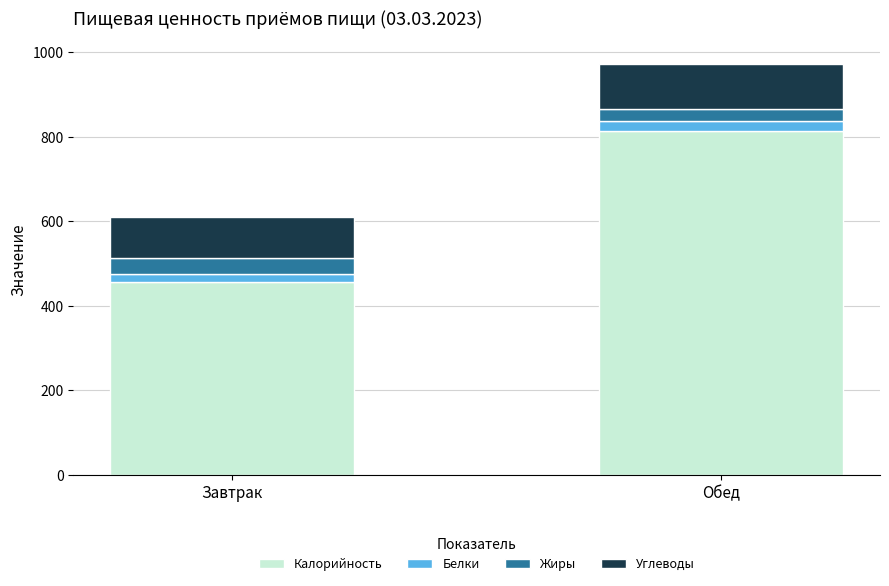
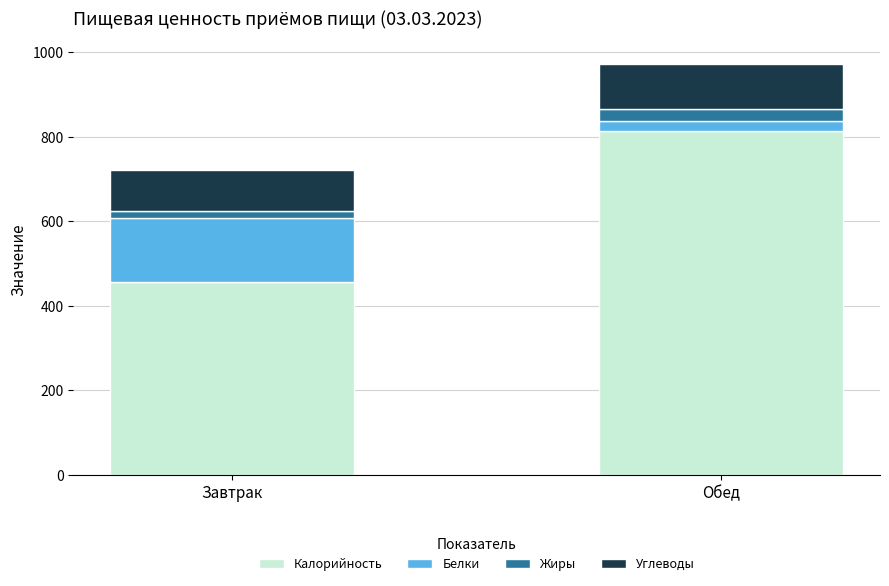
Белки, Завтрак: 20 -> 150
Жиры, Завтрак: 40 -> 20
